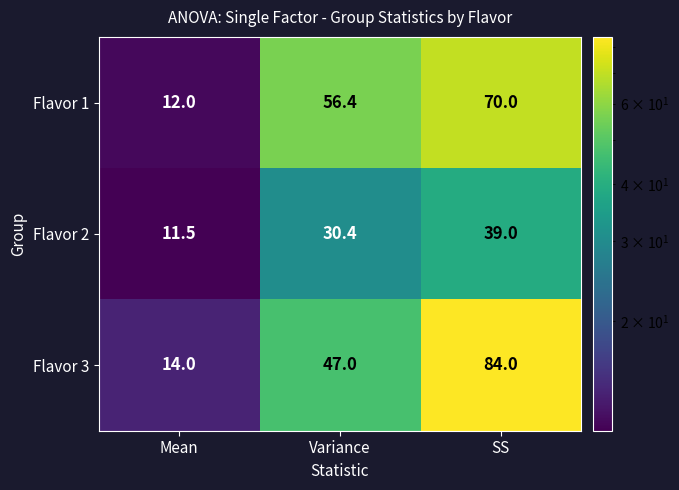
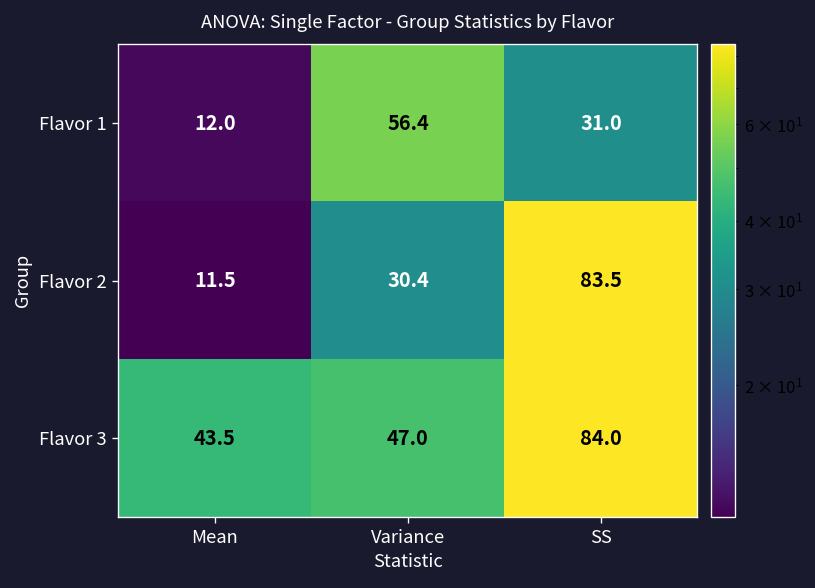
Flavor 1, SS: 70.0 -> 31.0
Flavor 2, SS: 39.0 -> 83.5
Flavor 3, Mean: 14.0 -> 43.5
